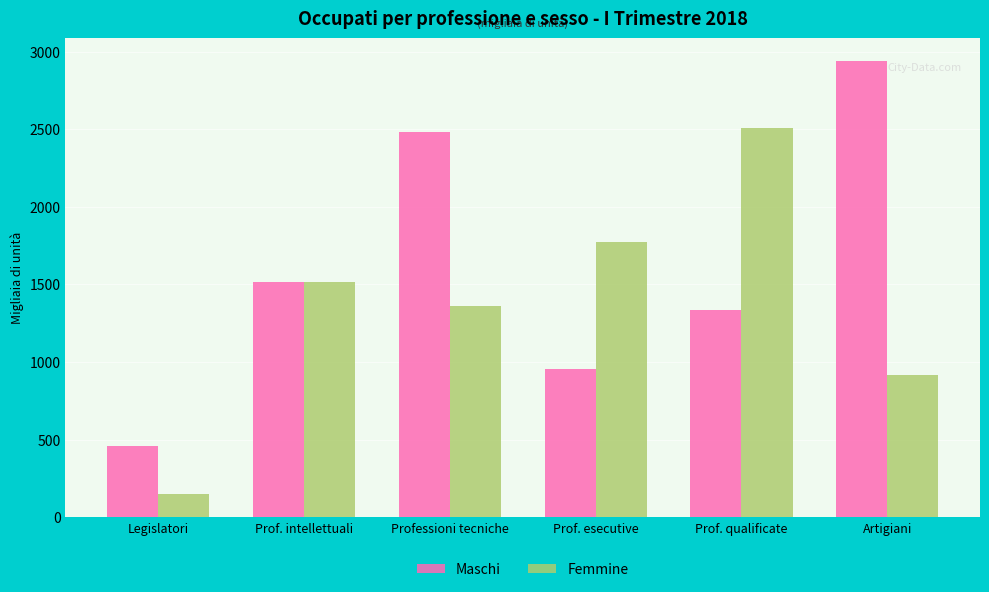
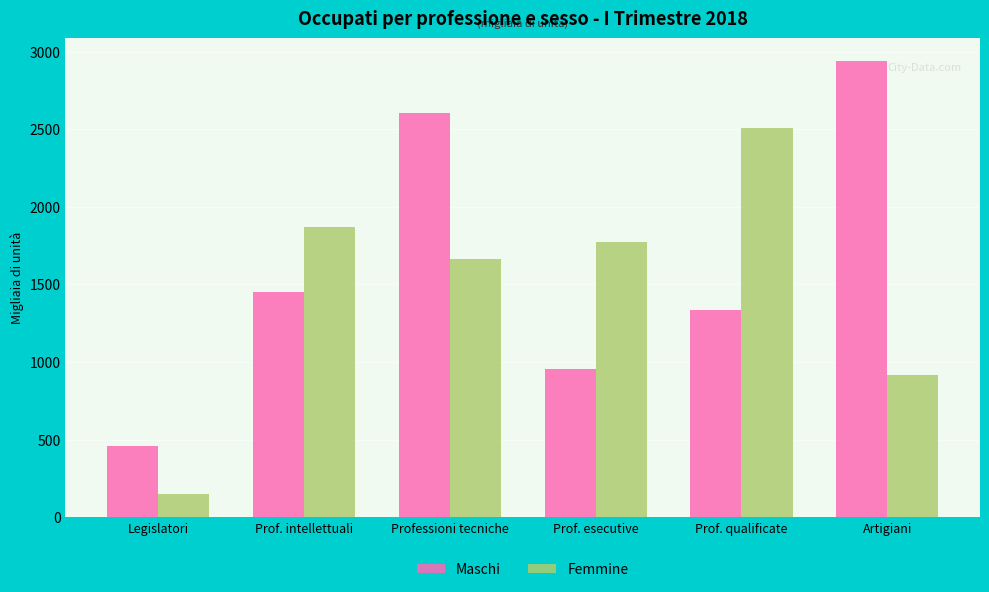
Maschi, Prof. intellettuali: 1510 -> 1450
Femmine, Prof. intellettuali: 1520 -> 1870
Maschi, Professioni tecniche: 2480 -> 2610
Femmine, Professioni tecniche: 1360 -> 1670
